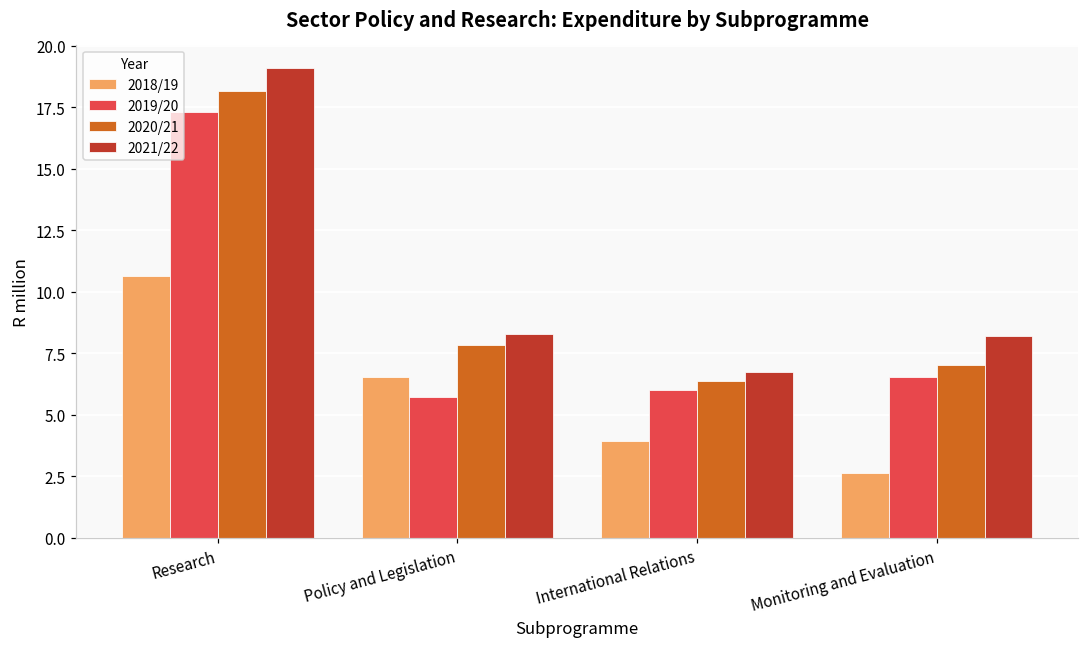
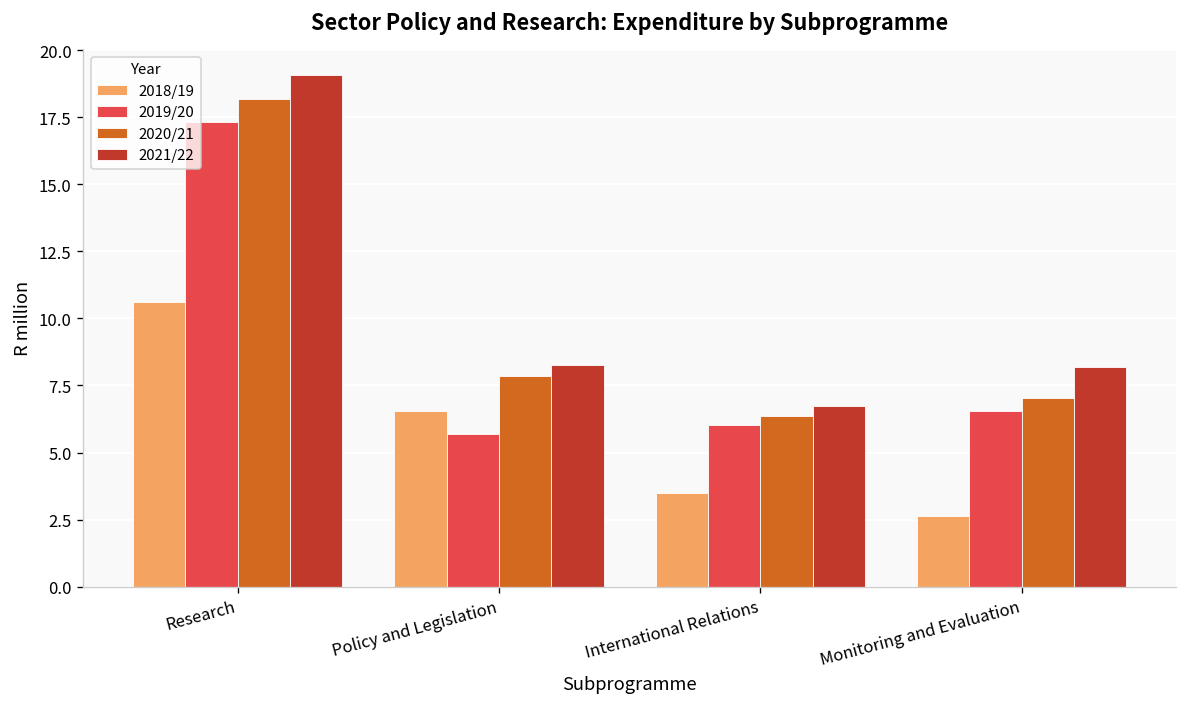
2018/19, International Relations: 4.0 -> 3.5
